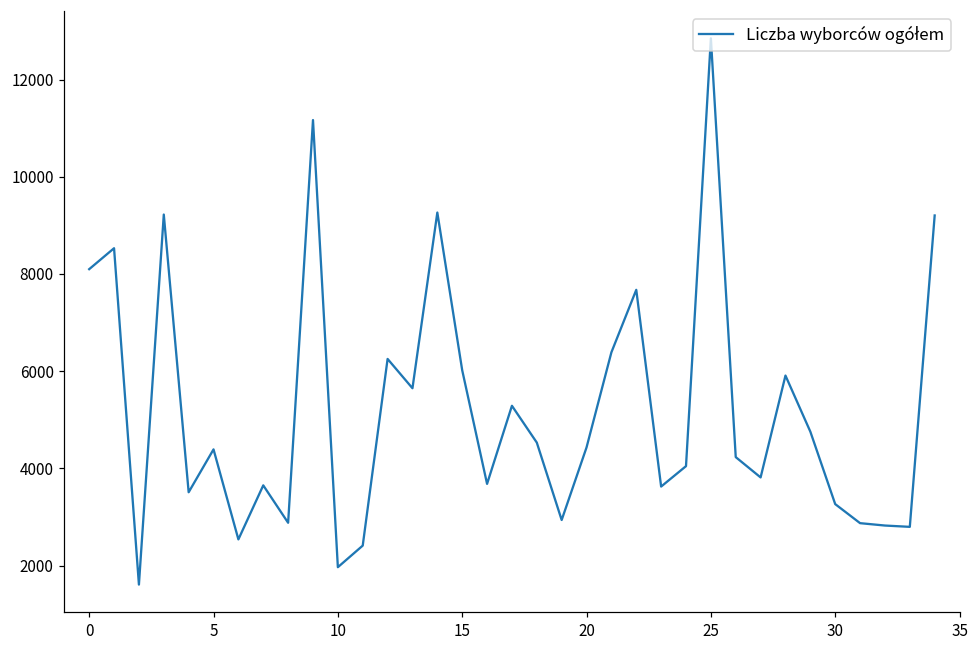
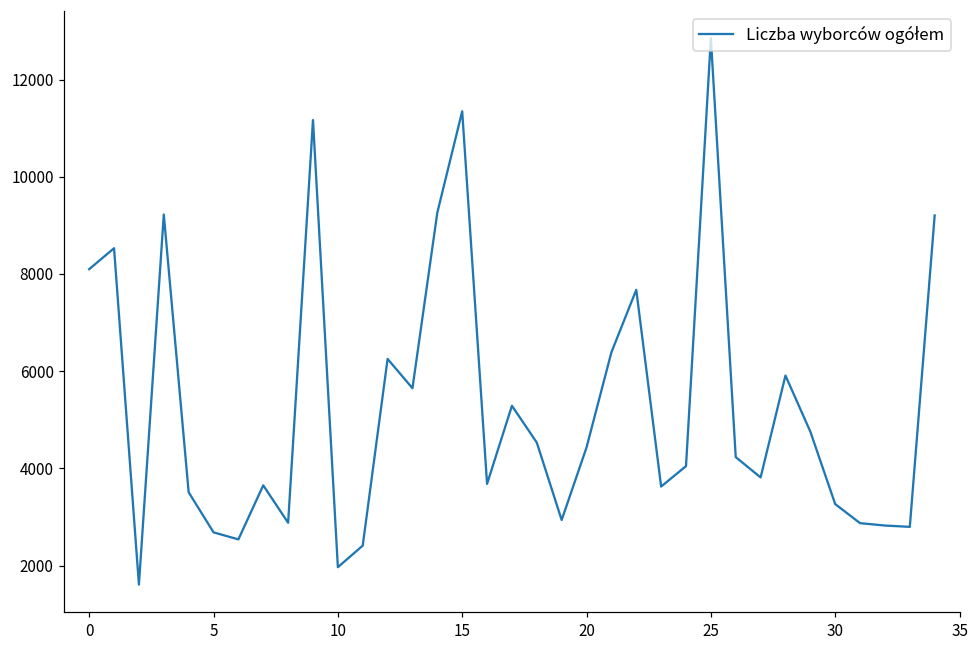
5: 4400 -> 2700
15: 6000 -> 11300
